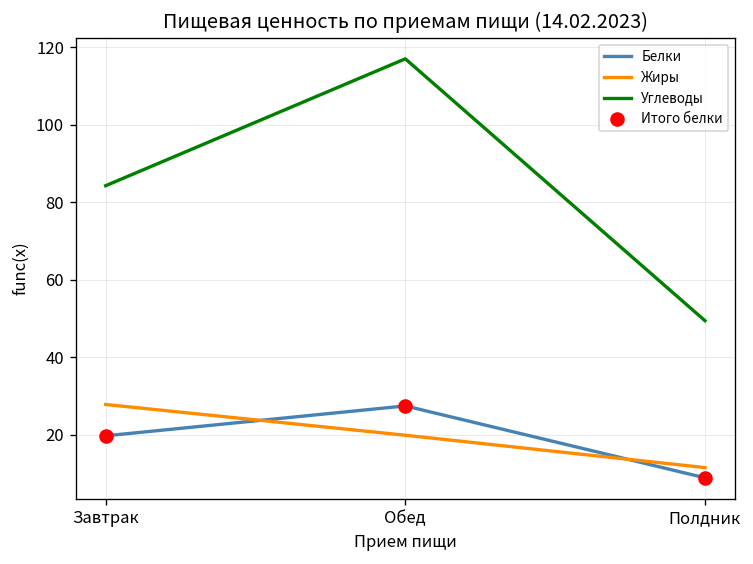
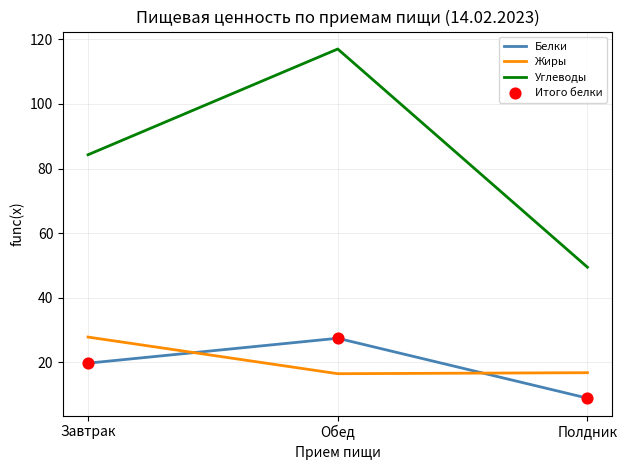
Жиры, Обед: 20 -> 17
Жиры, Полдник: 12 -> 17
